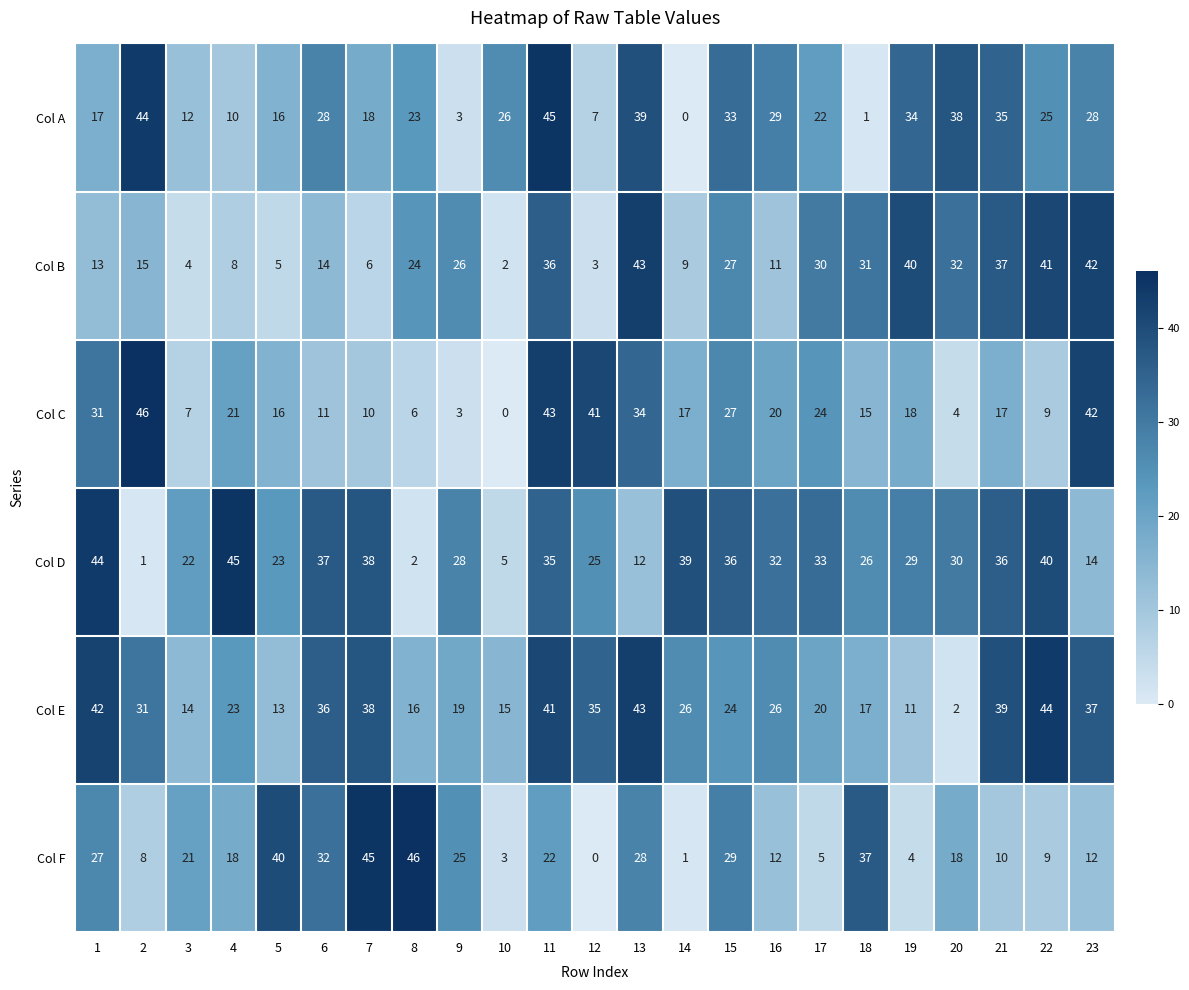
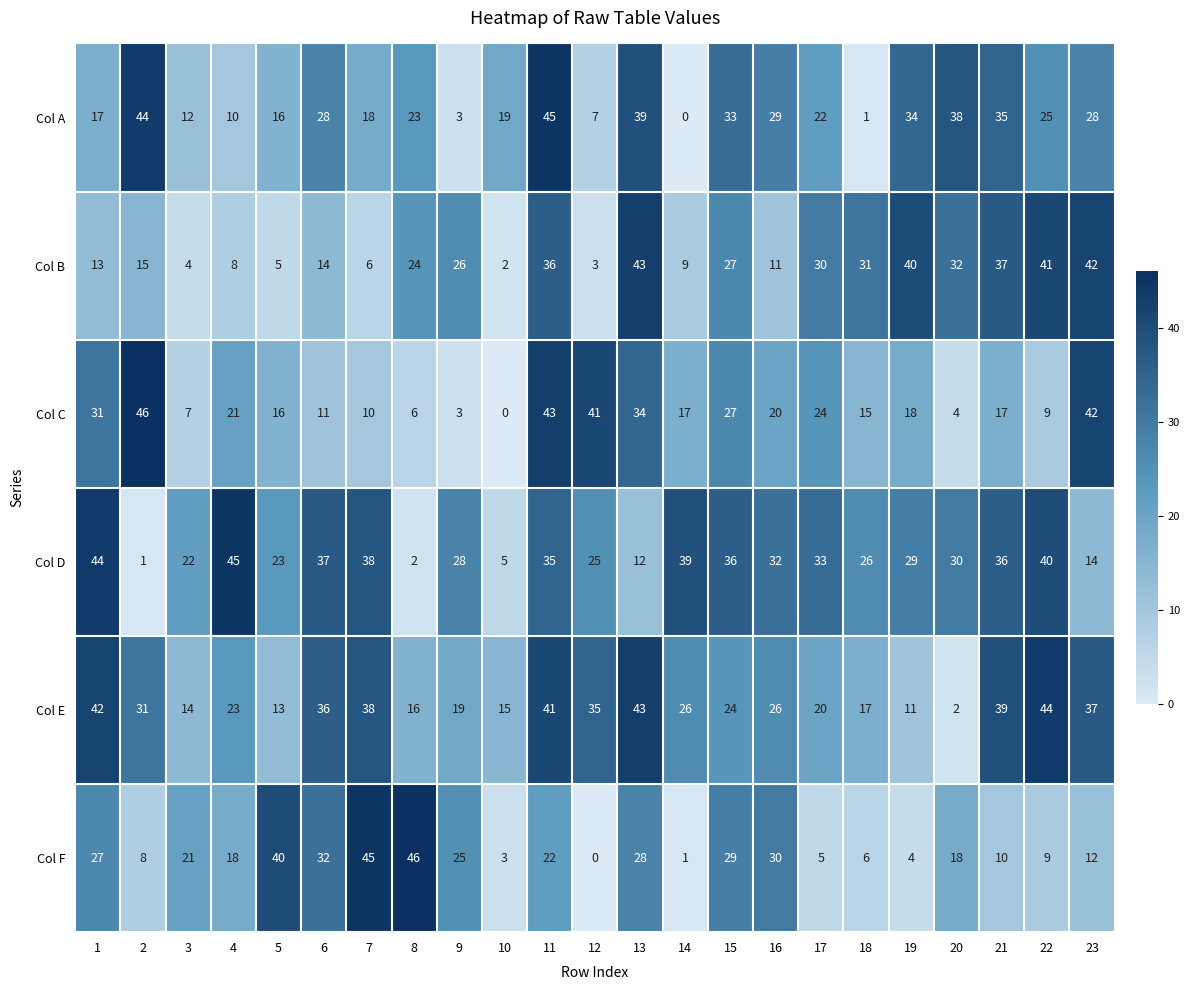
Col A, 10: 26 -> 19
Col F, 16: 12 -> 30
Col F, 18: 37 -> 6
